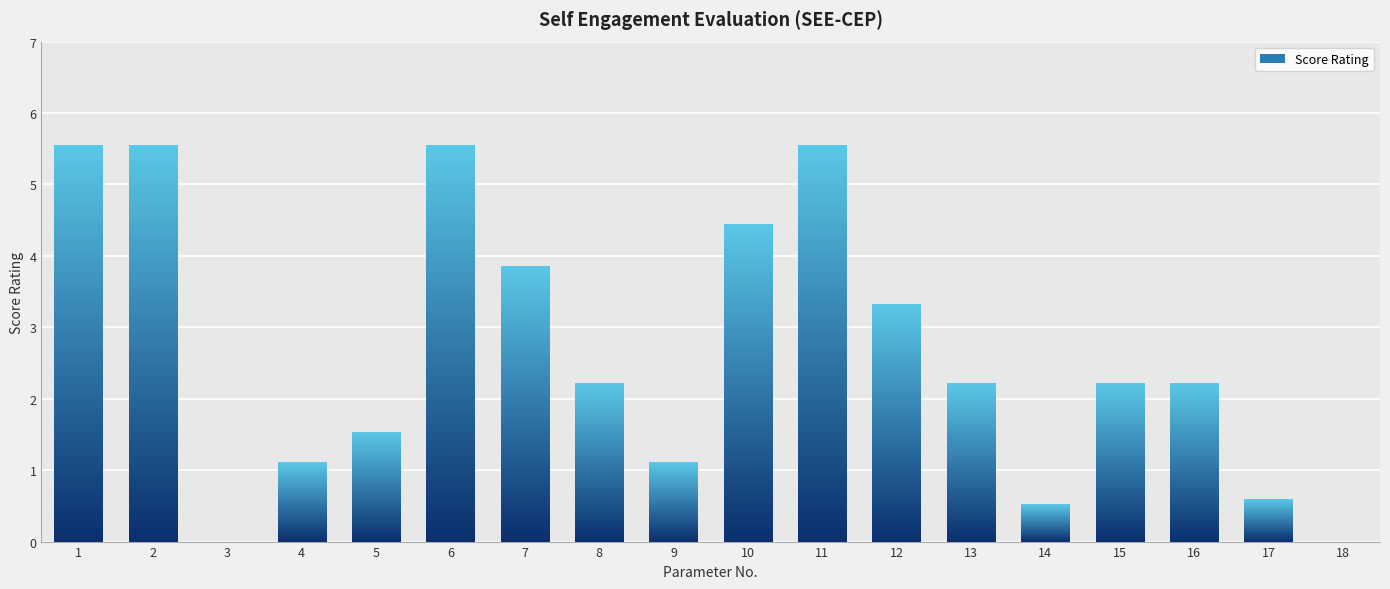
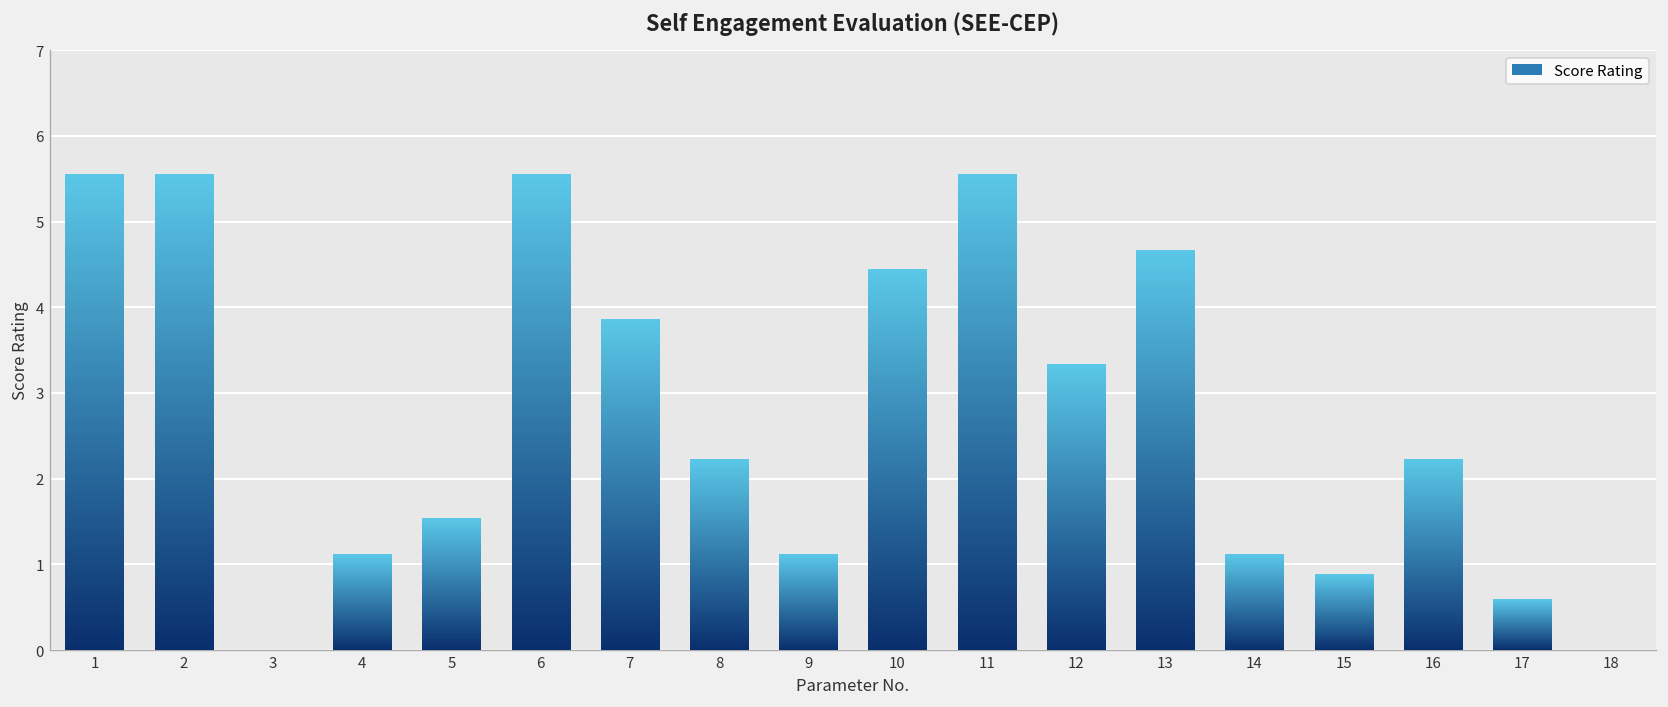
13: 2.2 -> 4.7
14: 0.5 -> 1.1
15: 2.2 -> 0.9
